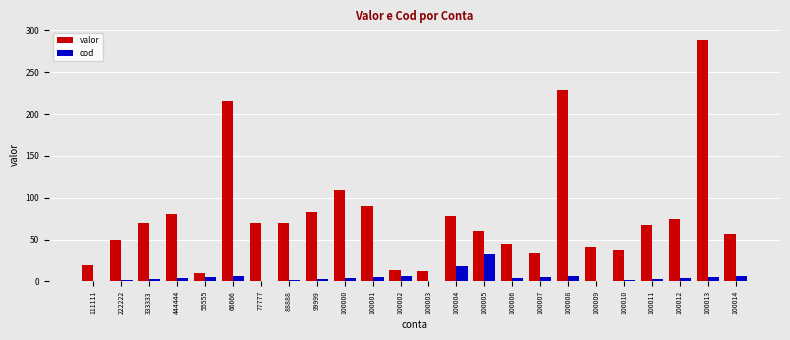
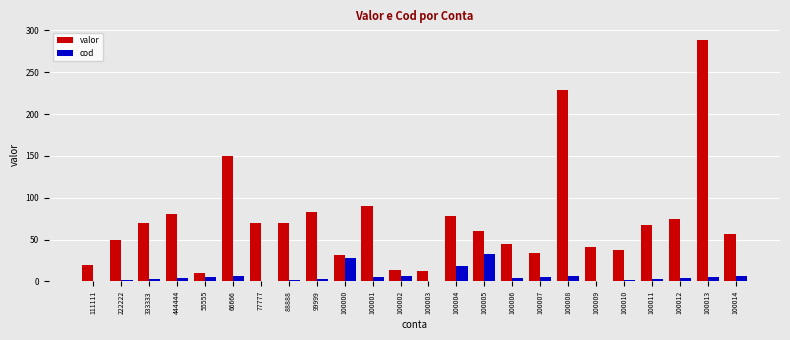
valor, 66666: 220 -> 150
valor, 100000: 110 -> 30
cod, 100000: 0 -> 30
